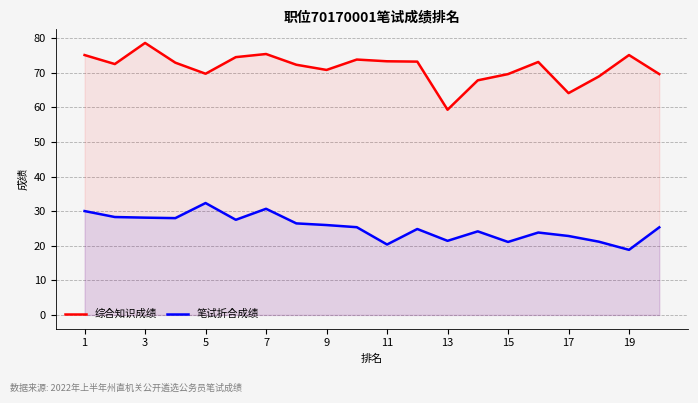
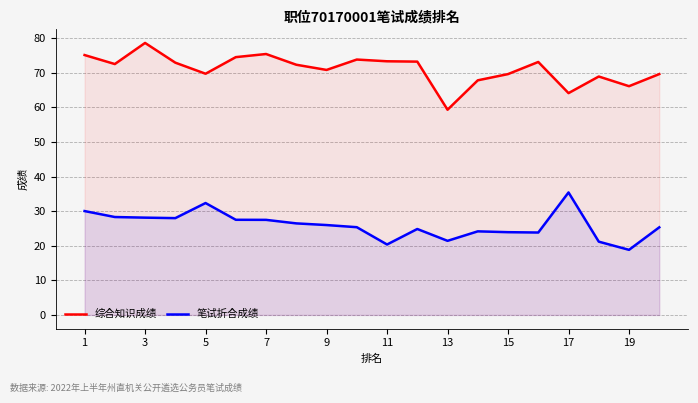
笔试折合成绩, 7: 31 -> 27
笔试折合成绩, 15: 21 -> 24
笔试折合成绩, 17: 23 -> 35
综合知识成绩, 19: 75 -> 66
